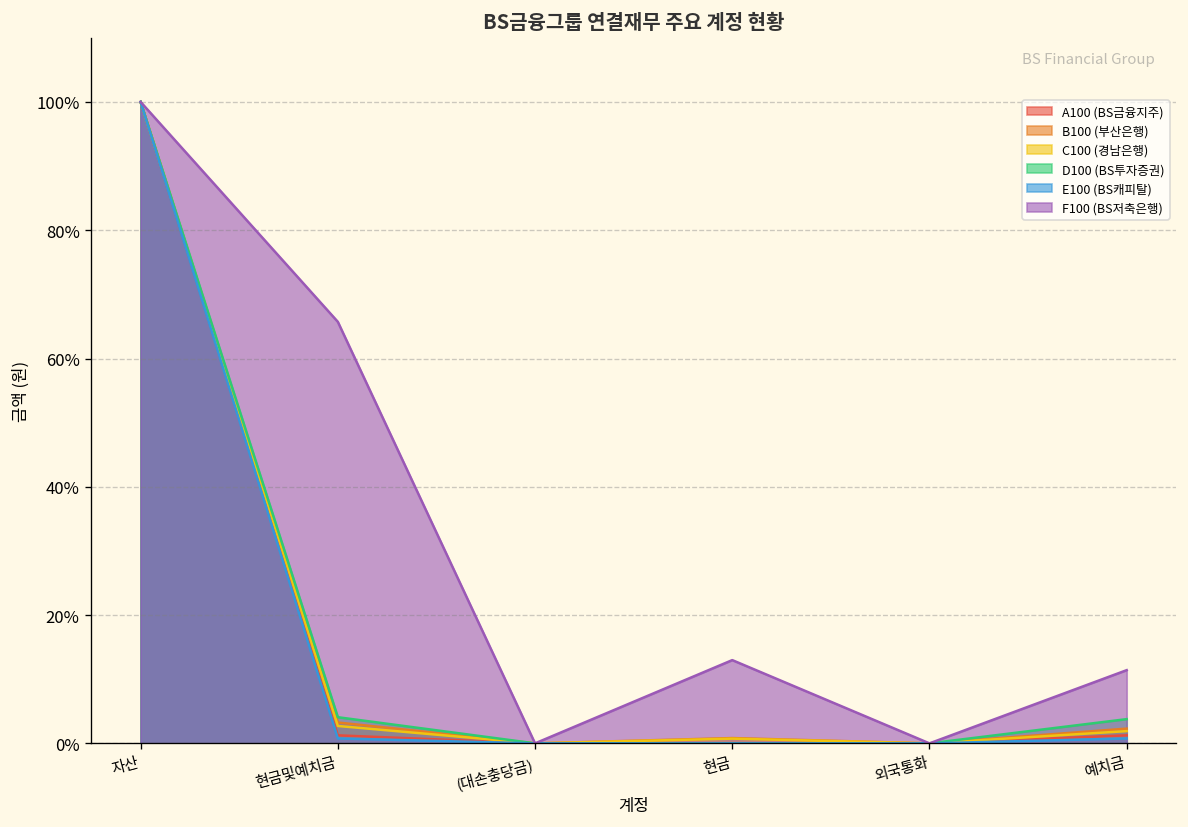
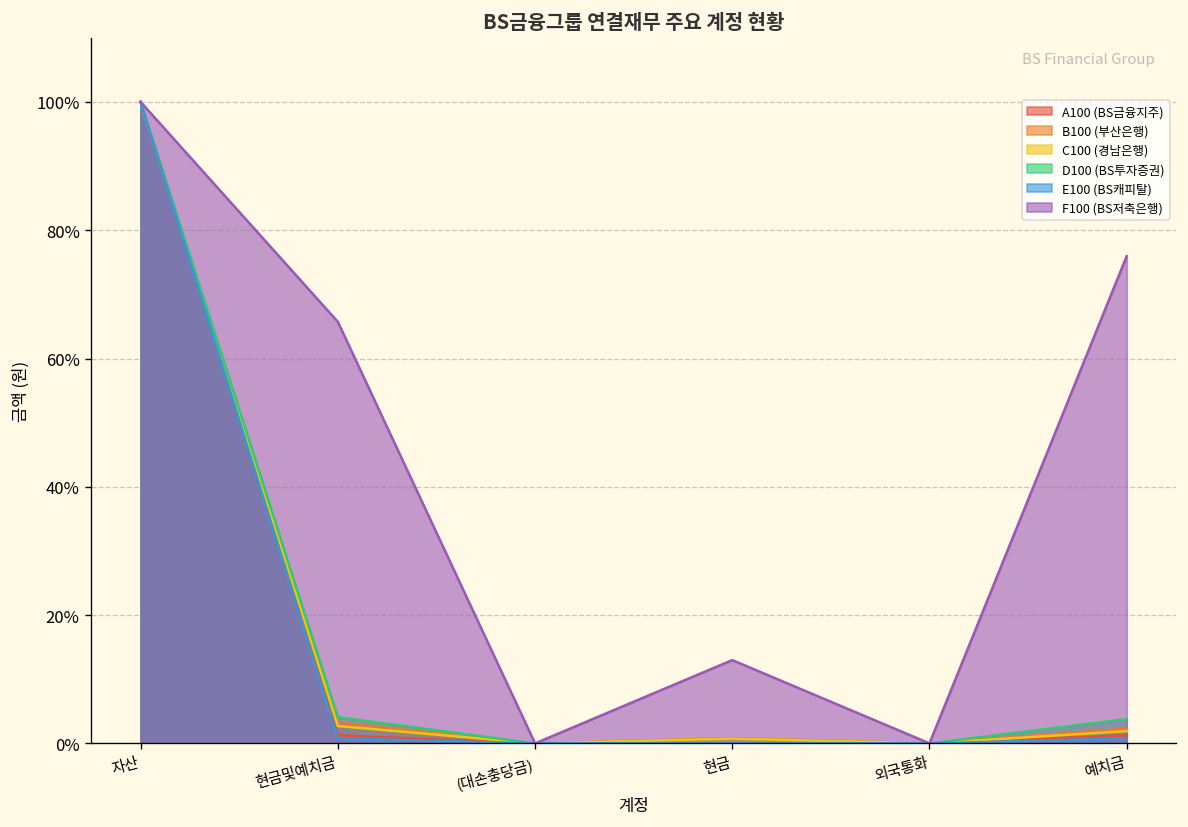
F100 (BS저축은행), 예치금: 11% -> 76%
